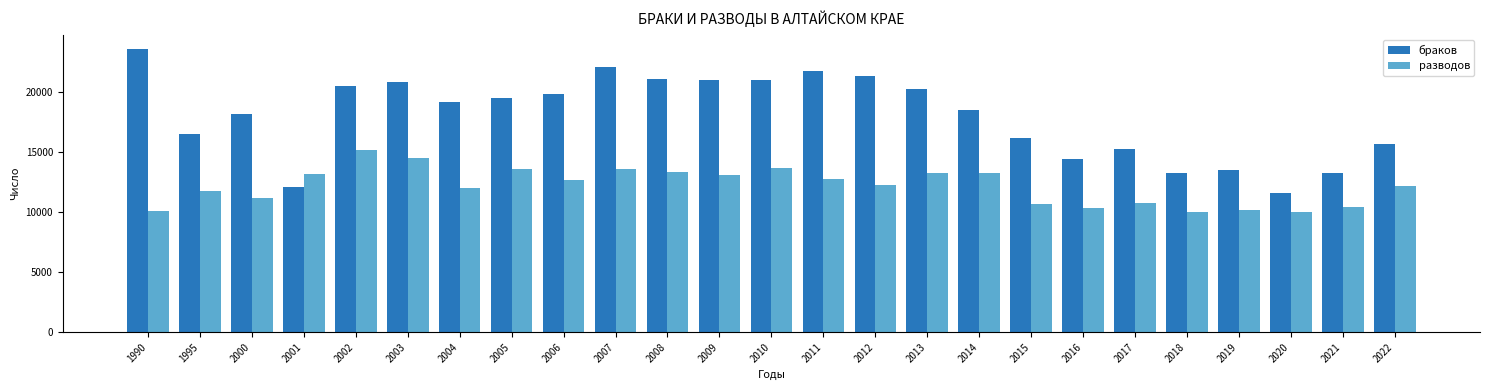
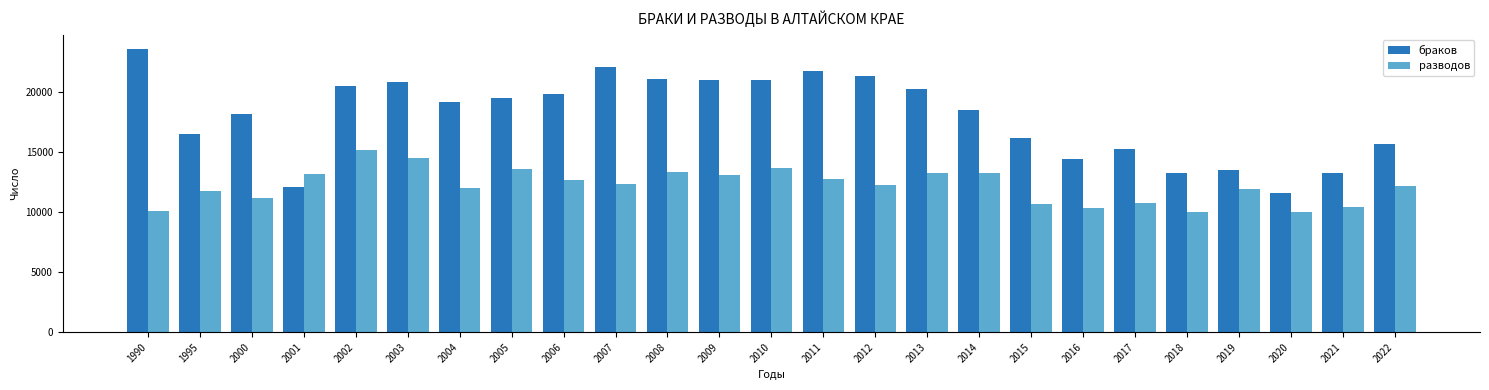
разводов, 2007: 13600 -> 12300
разводов, 2019: 10200 -> 11900
